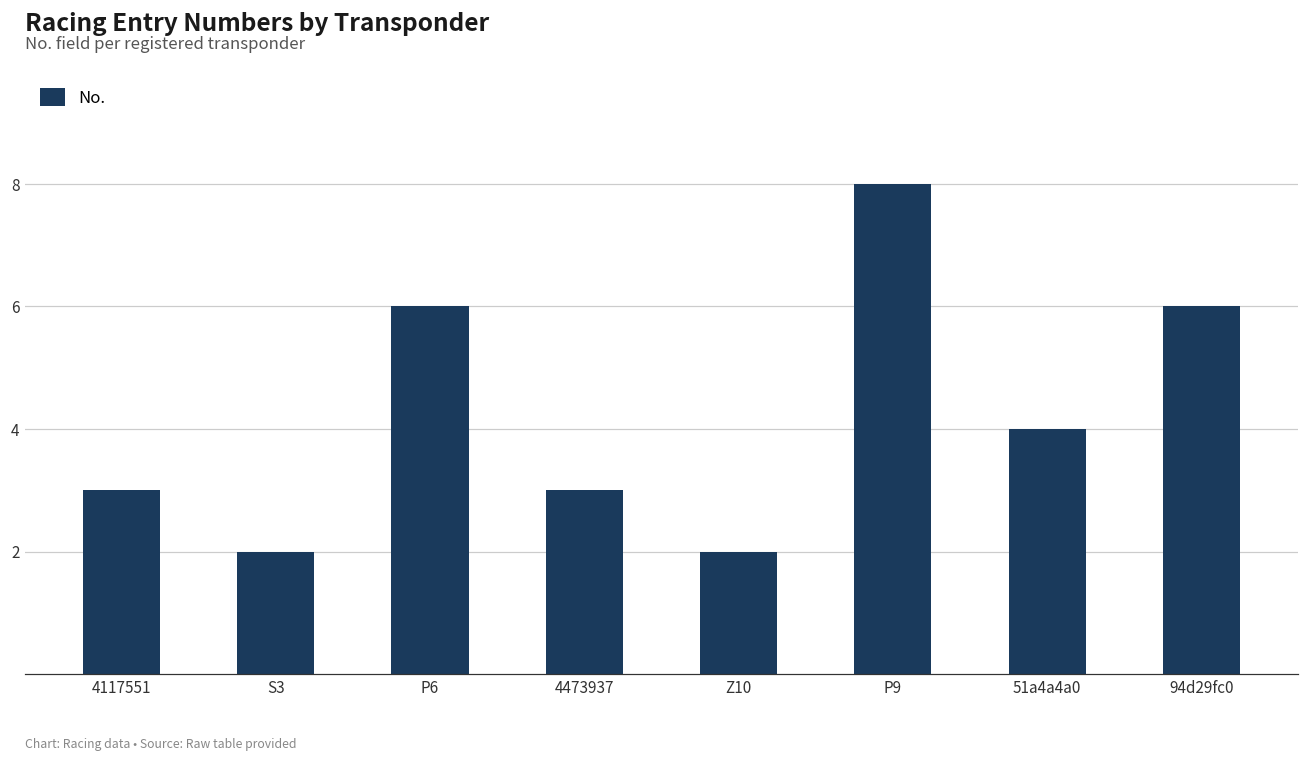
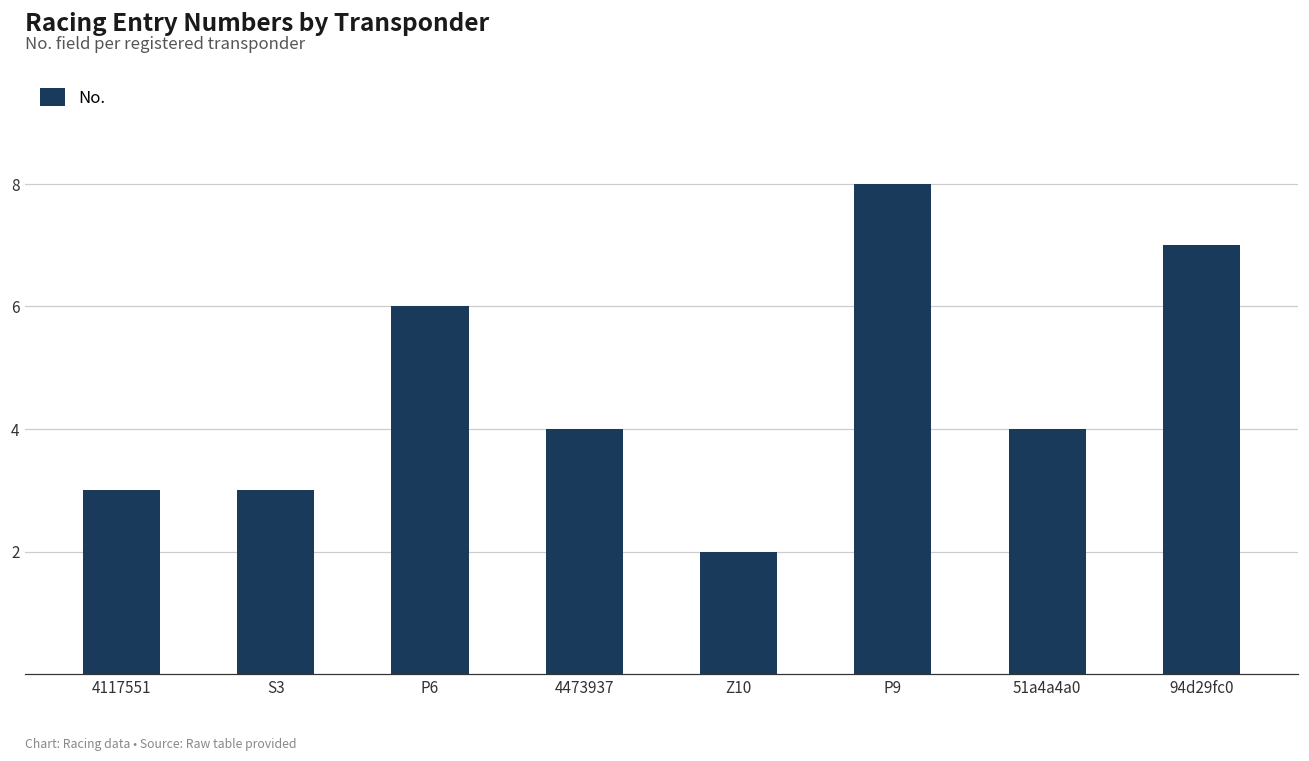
S3: 2 -> 3
4473937: 3 -> 4
94d29fc0: 6 -> 7
